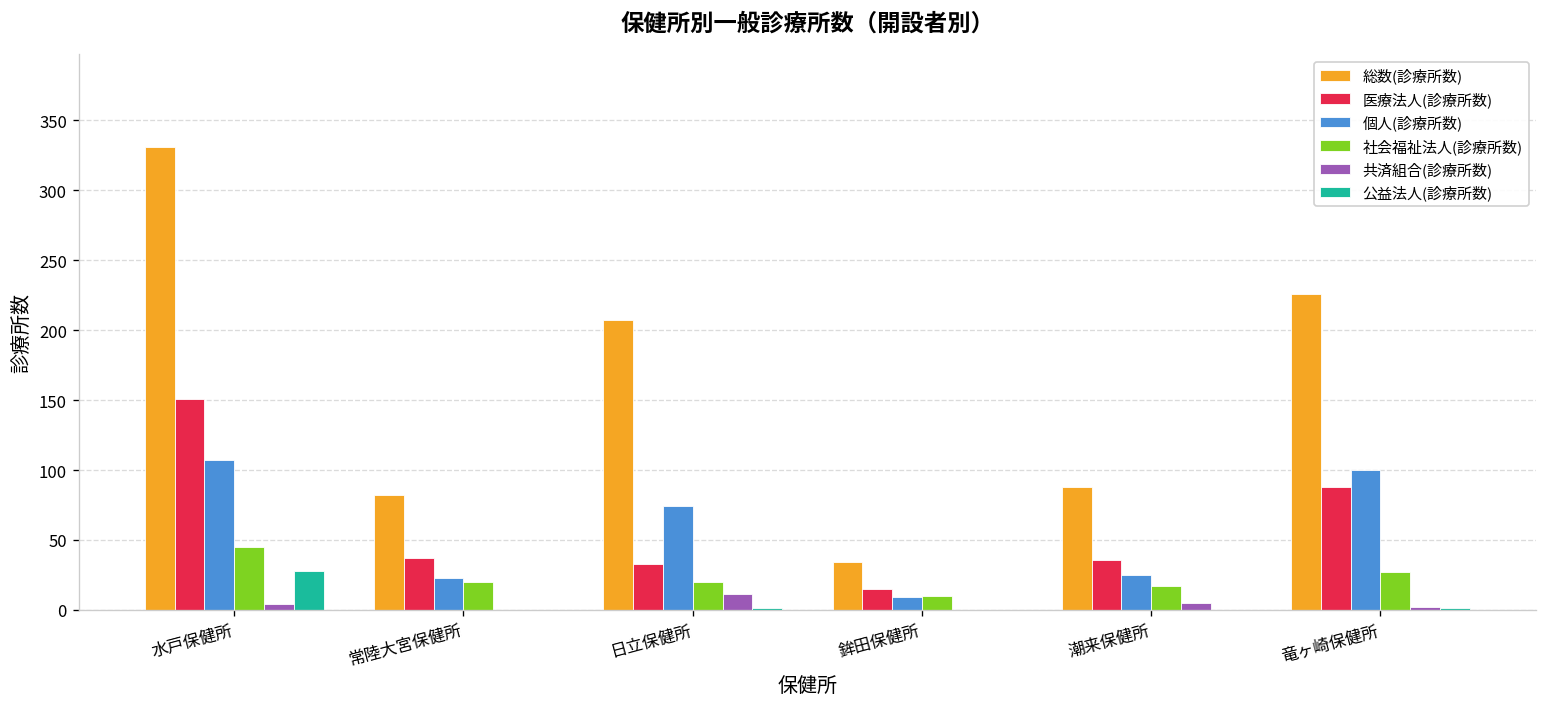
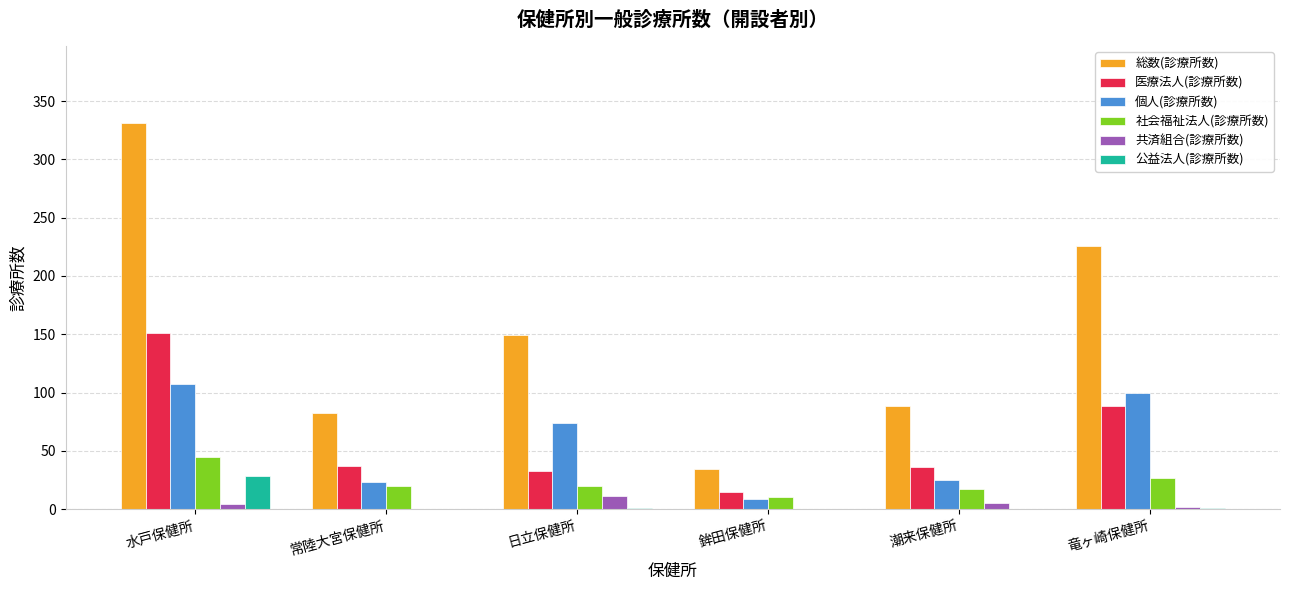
総数(診療所数), 日立保健所: 207 -> 149
